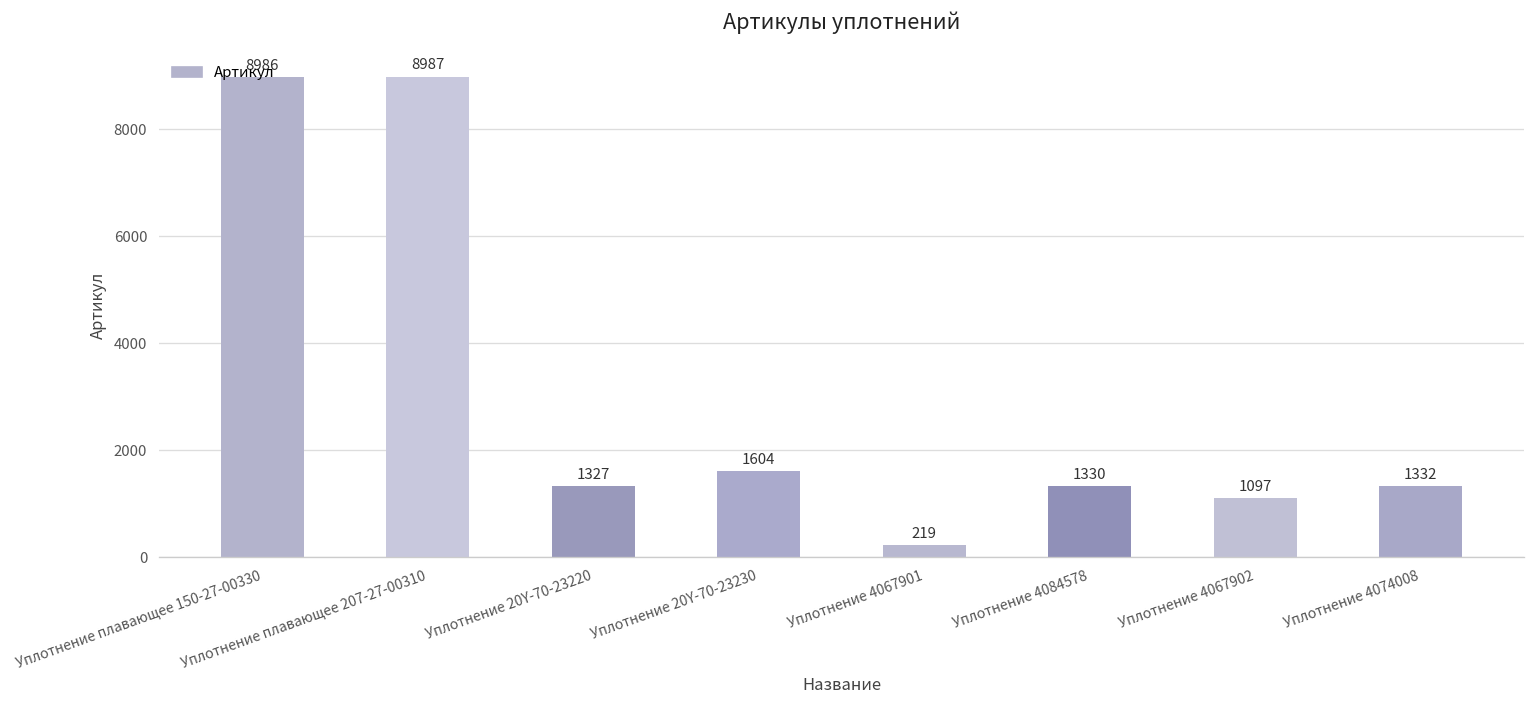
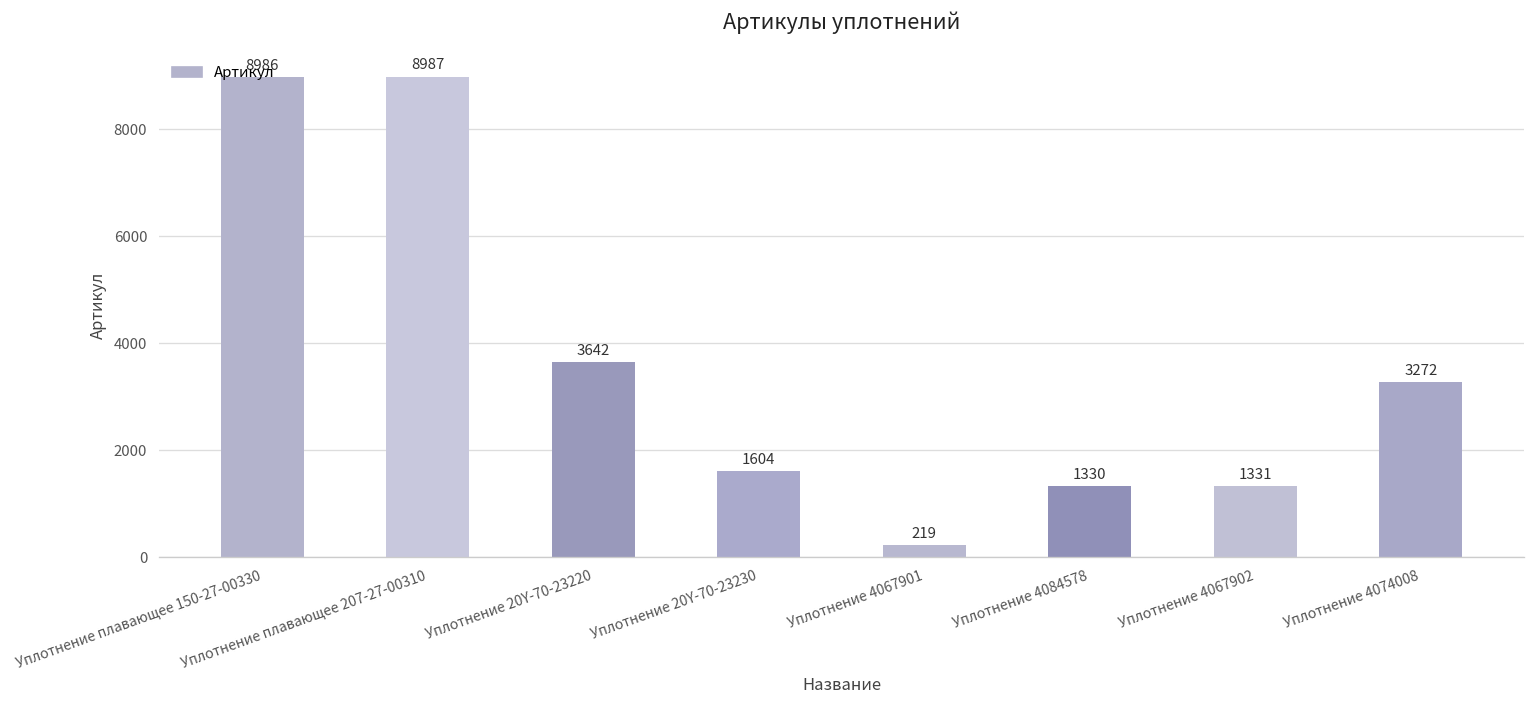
Уплотнение 20Y-70-23220: 1327 -> 3642
Уплотнение 4067902: 1097 -> 1331
Уплотнение 4074008: 1332 -> 3272
